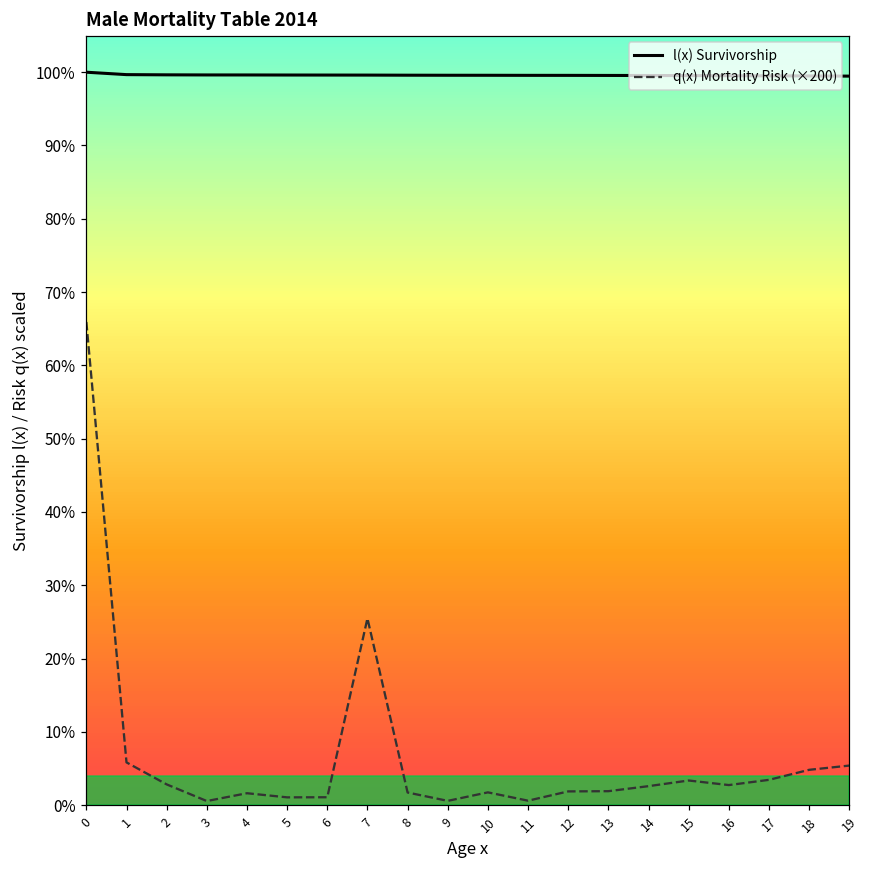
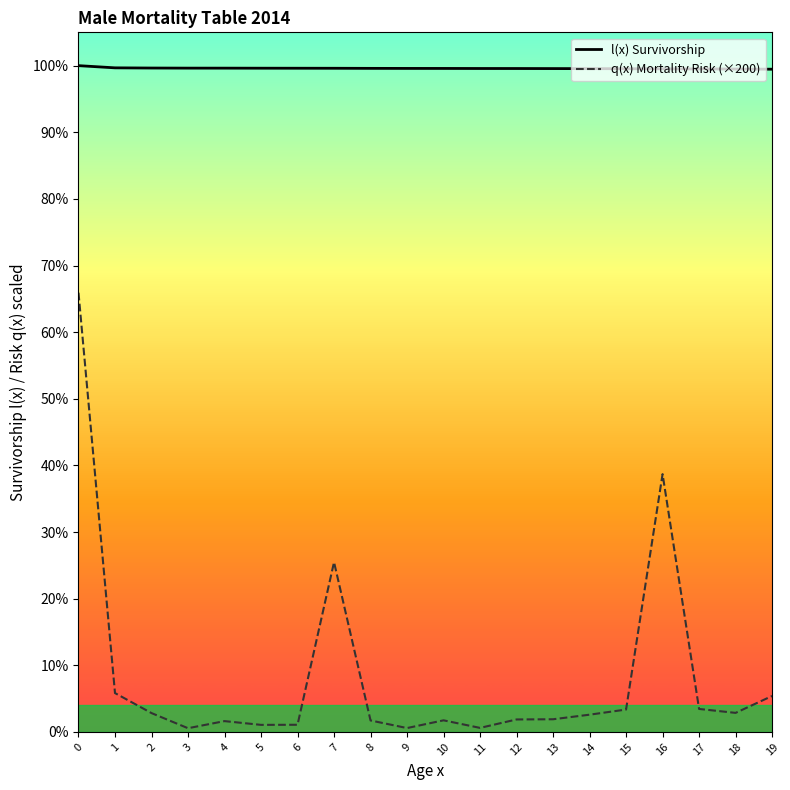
q(x) Mortality Risk (×200), 16: 3% -> 39%
q(x) Mortality Risk (×200), 18: 5% -> 3%
